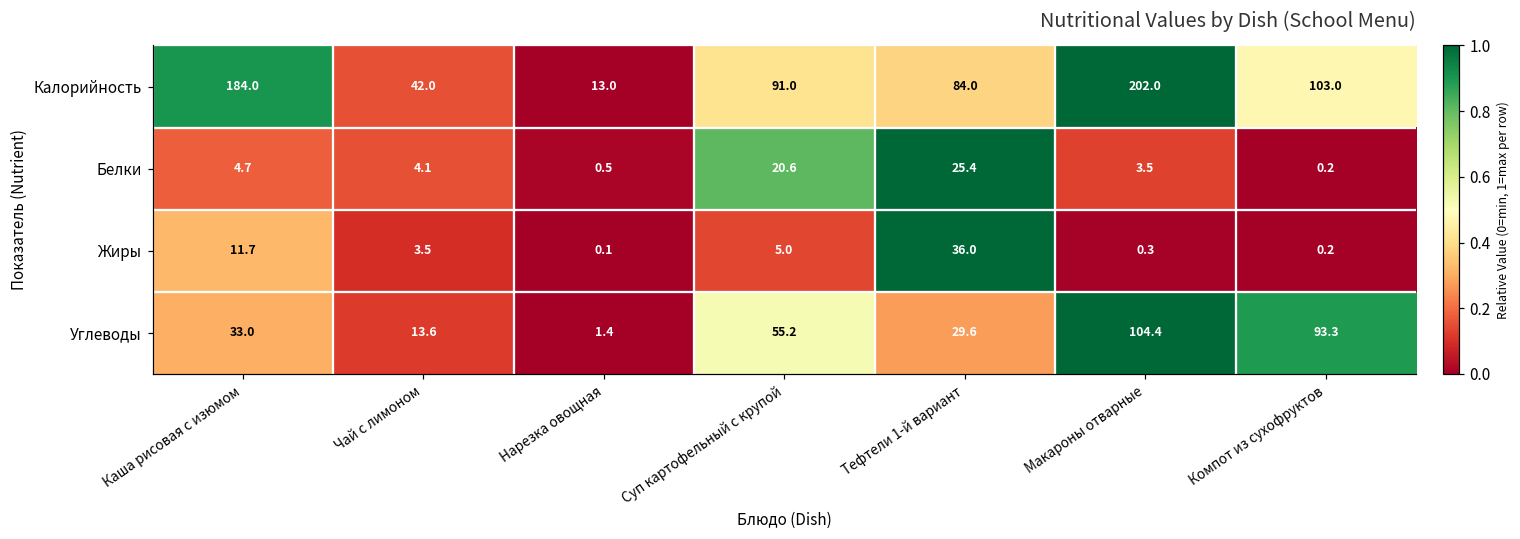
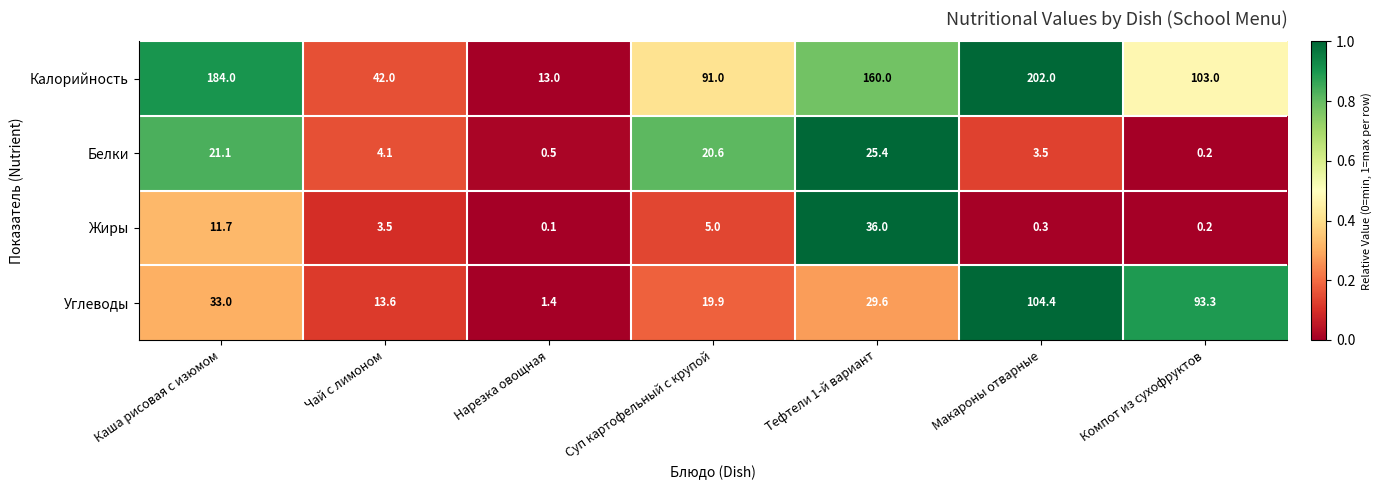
Калорийность, Тефтели 1-й вариант: 84.0 -> 160.0
Белки, Каша рисовая с изюмом: 4.7 -> 21.1
Углеводы, Суп картофельный с крупой: 55.2 -> 19.9
